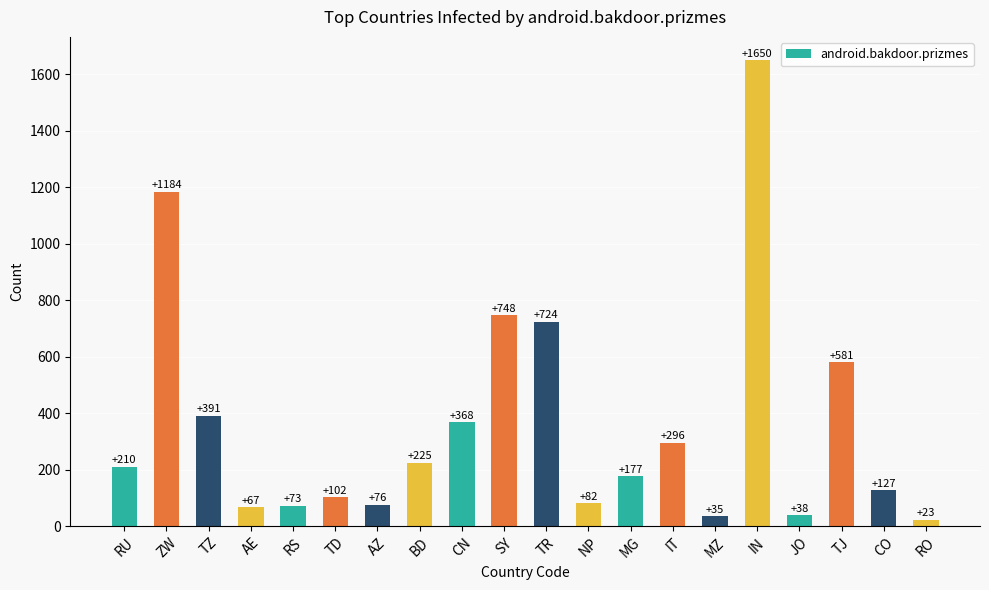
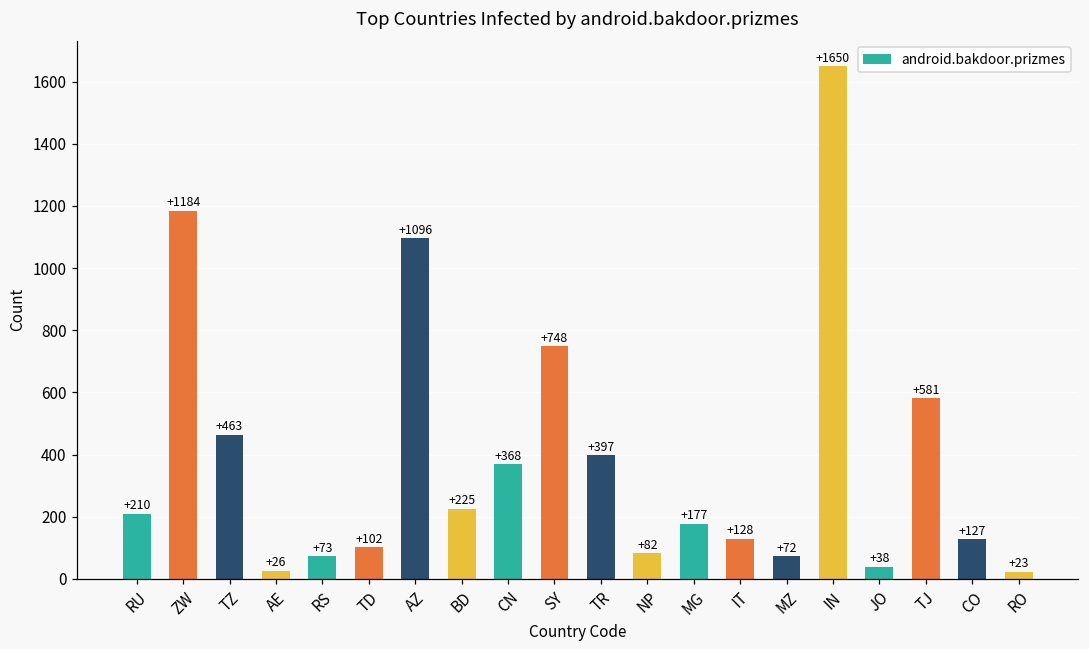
TZ: +391 -> +463
AE: +67 -> +26
AZ: +76 -> +1096
TR: +724 -> +397
IT: +296 -> +128
MZ: +35 -> +72
